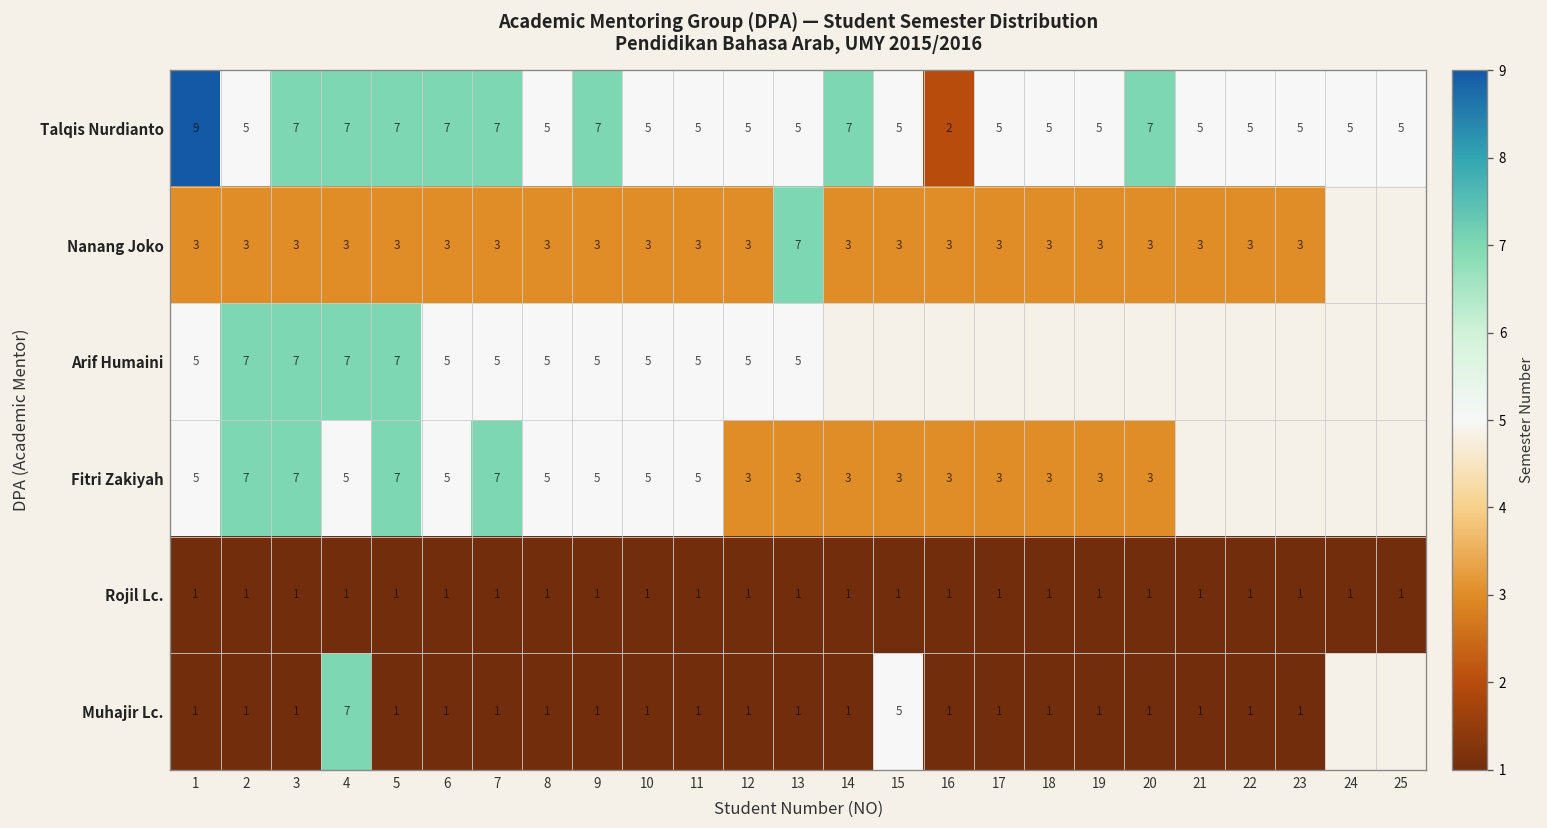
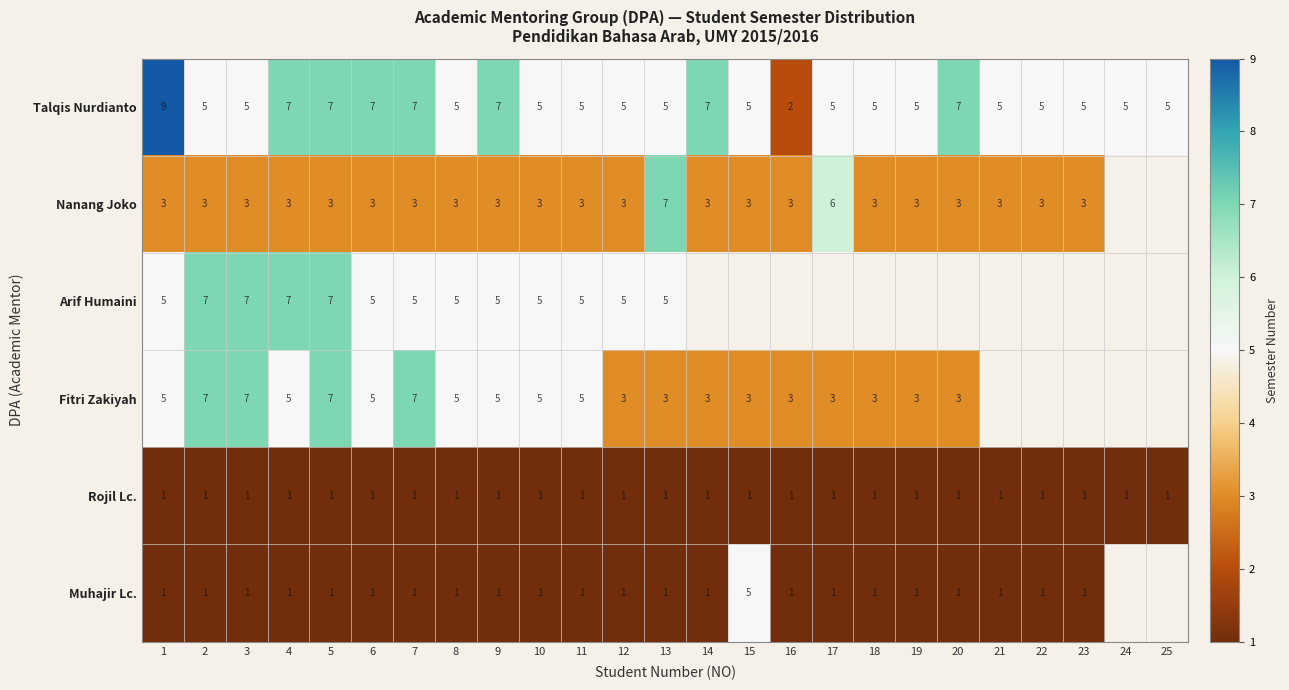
Talqis Nurdianto, 3: 7 -> 5
Nanang Joko, 17: 3 -> 6
Muhajir Lc., 4: 7 -> 1
